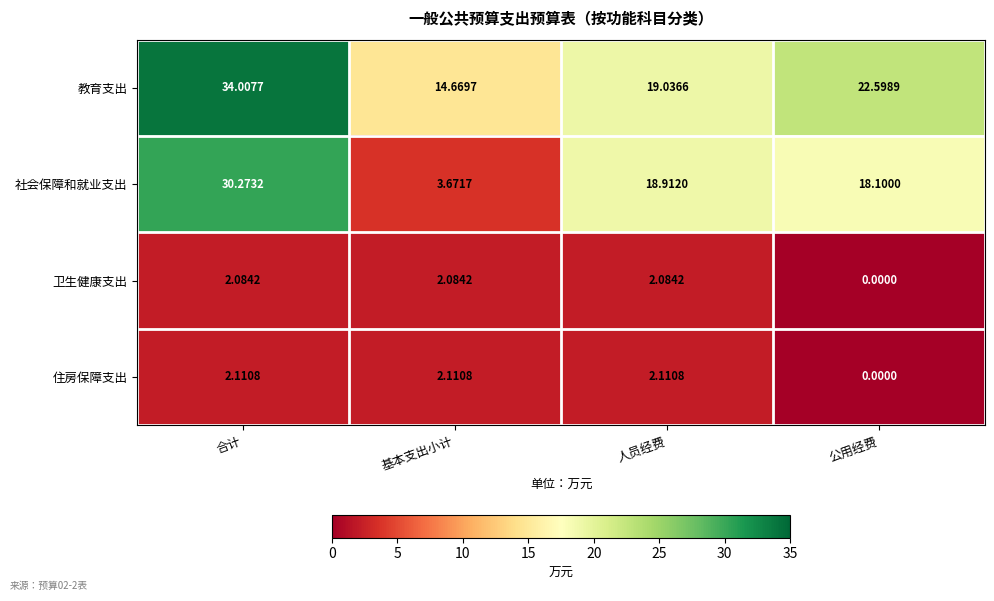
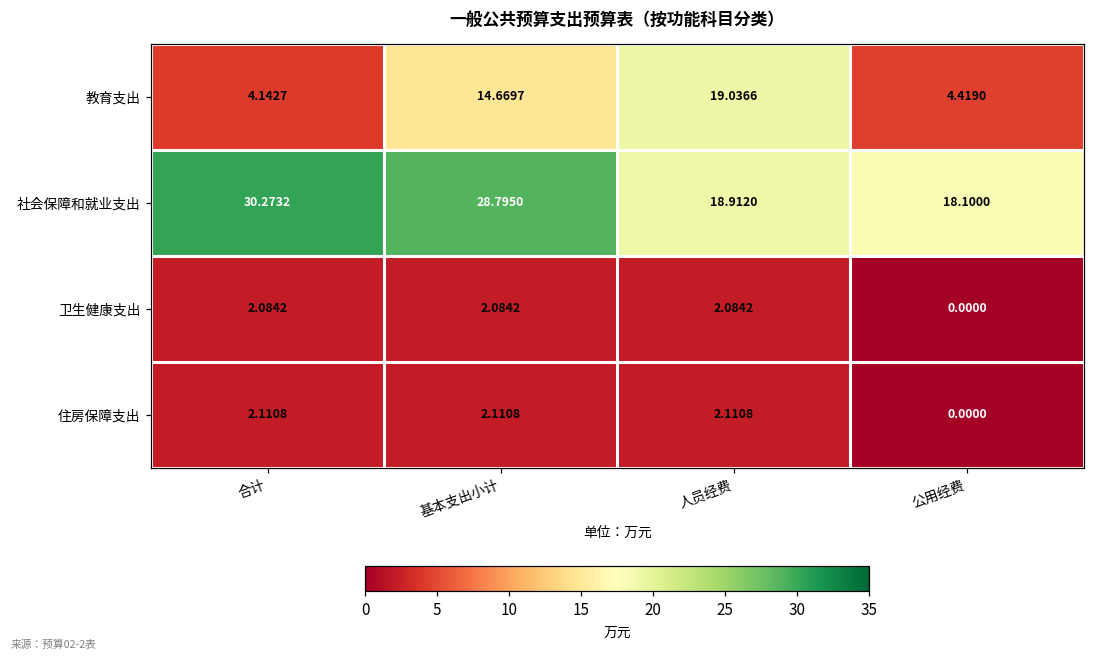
教育支出, 合计: 34.0077 -> 4.1427
教育支出, 公用经费: 22.5989 -> 4.4190
社会保障和就业支出, 基本支出小计: 3.6717 -> 28.7950
